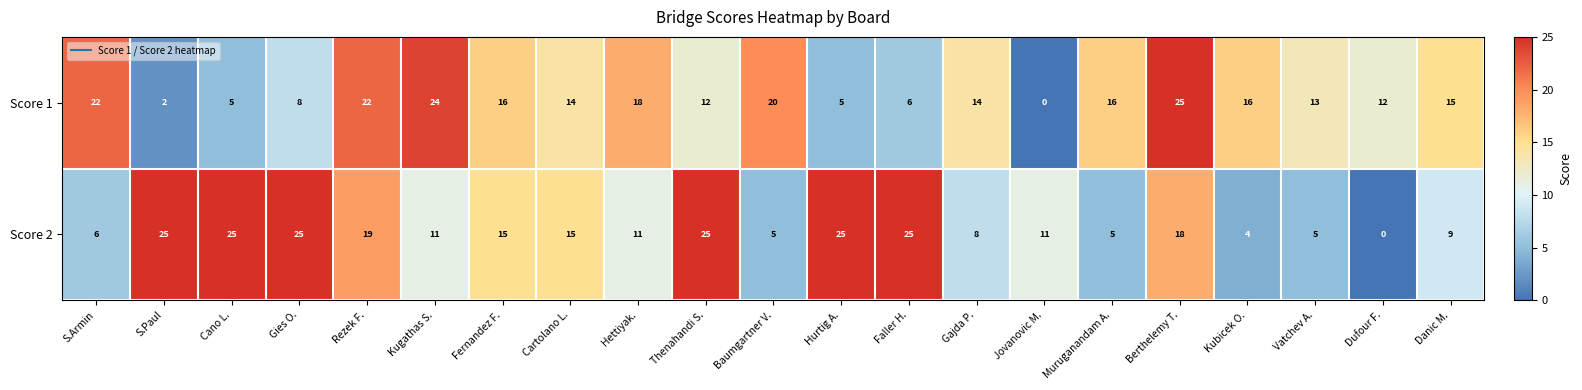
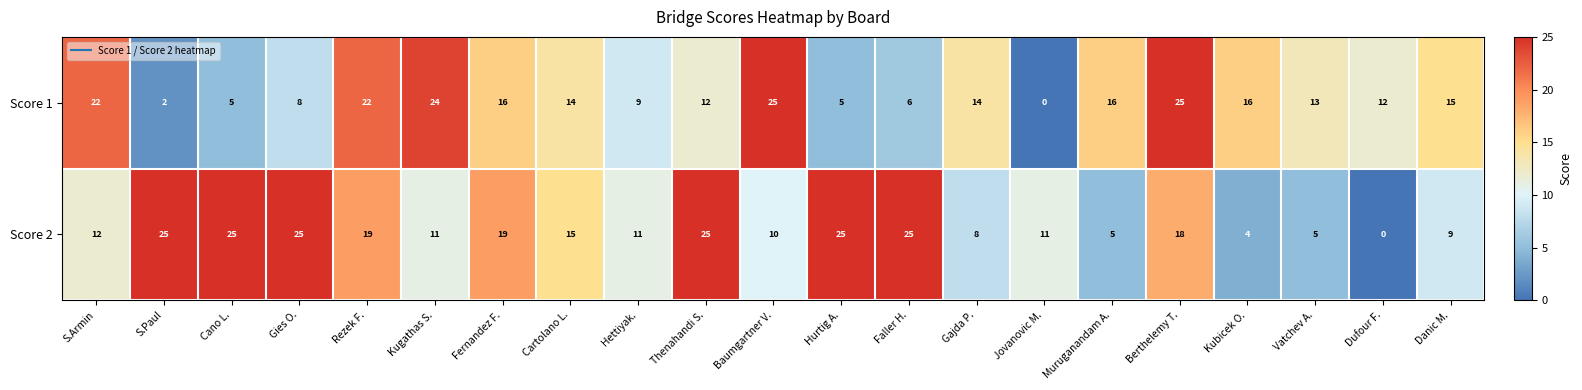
Score 1, Hettiyak.: 18 -> 9
Score 1, Baumgartner V.: 20 -> 25
Score 2, S.Armin: 6 -> 12
Score 2, Fernandez F.: 15 -> 19
Score 2, Baumgartner V.: 5 -> 10
